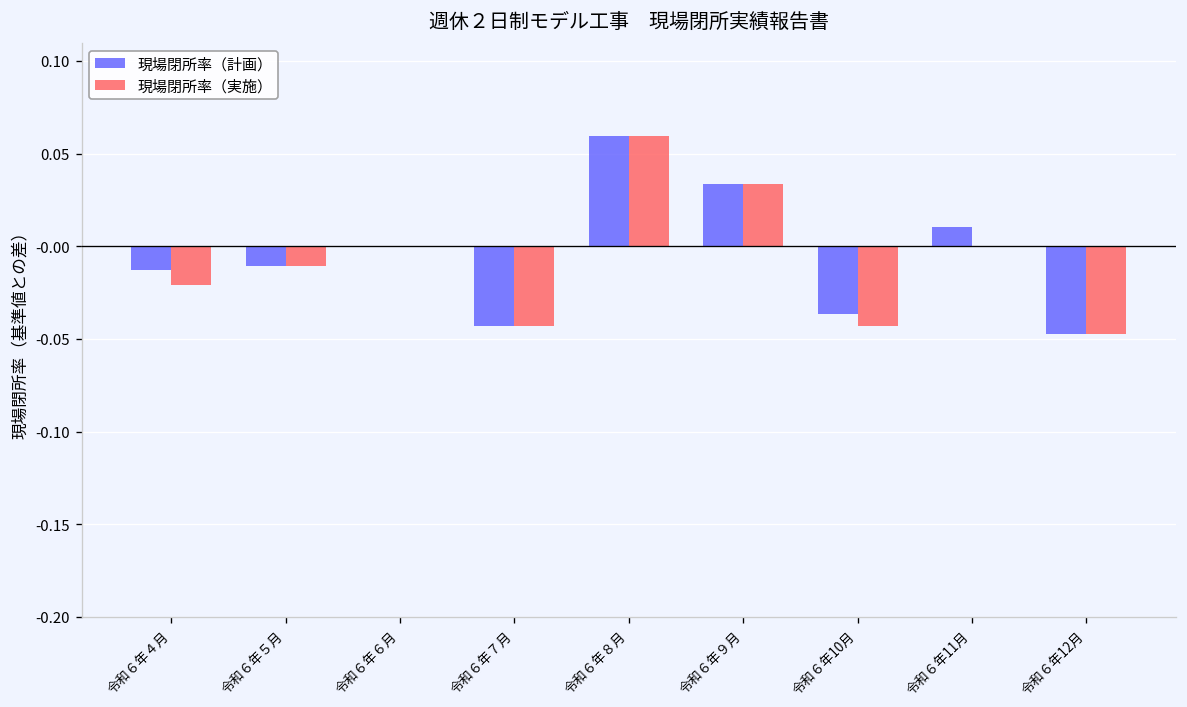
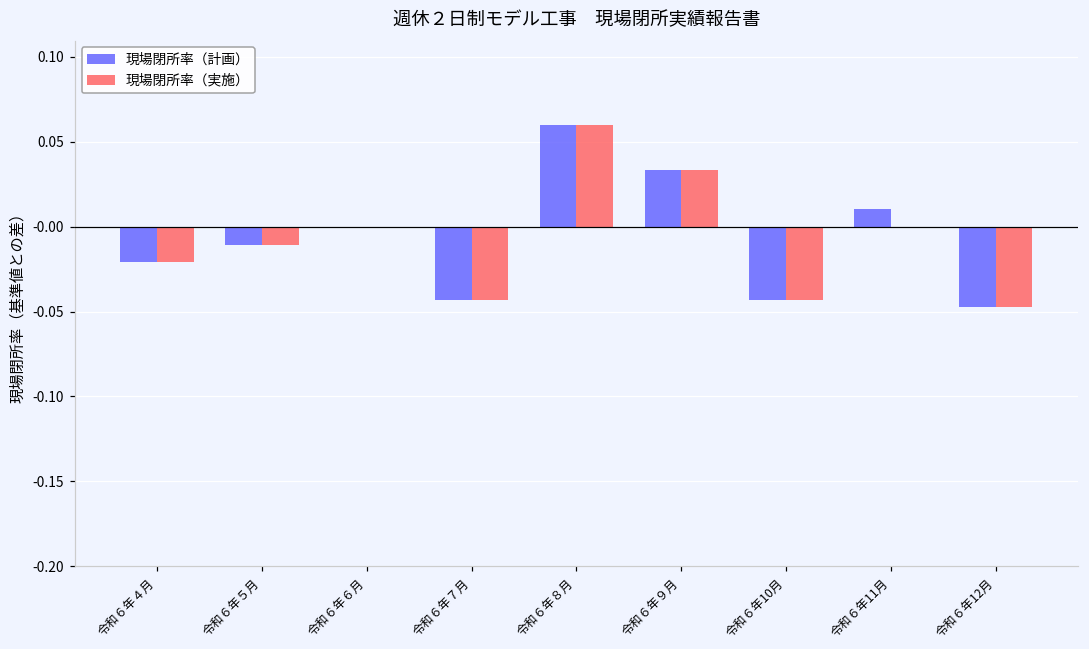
現場閉所率（計画）, 令和６年４月: -0.013 -> -0.021
現場閉所率（計画）, 令和６年10月: -0.036 -> -0.043
